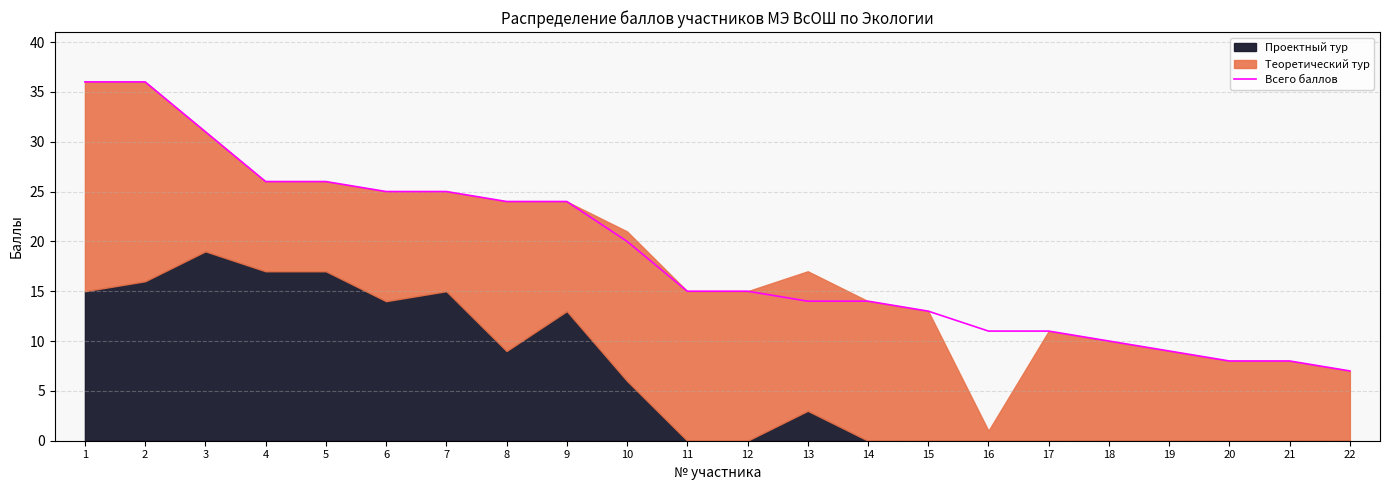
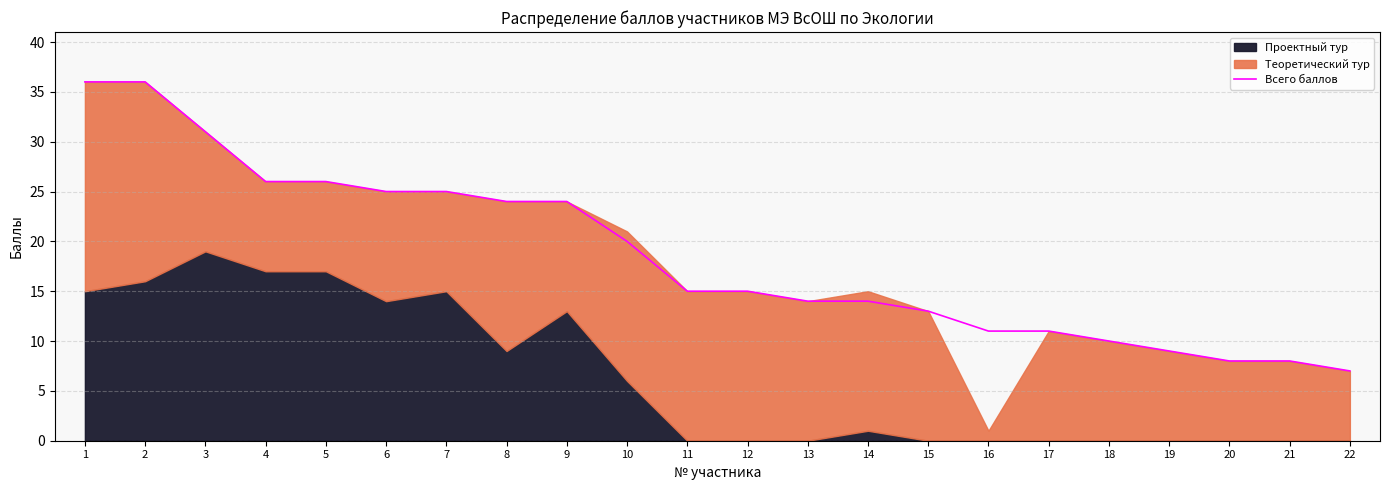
Проектный тур, 13: 3 -> 0
Проектный тур, 14: 0 -> 1
